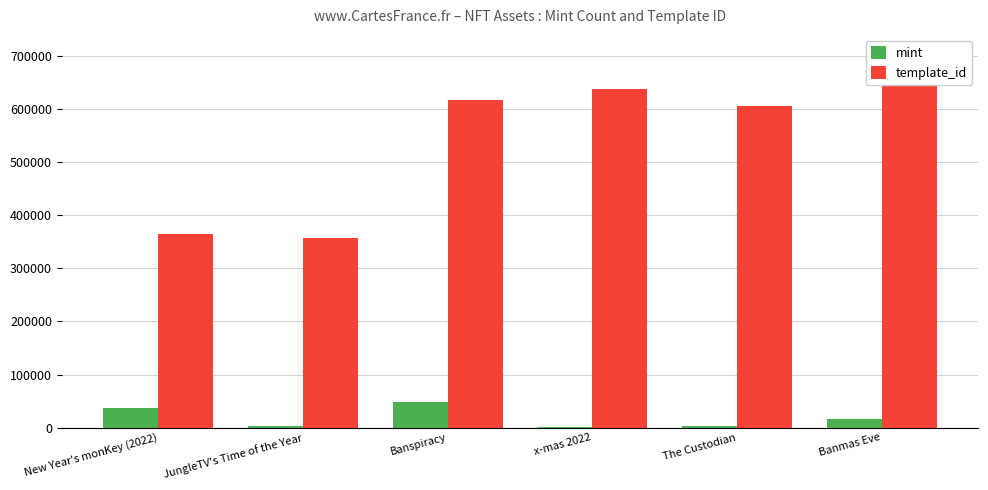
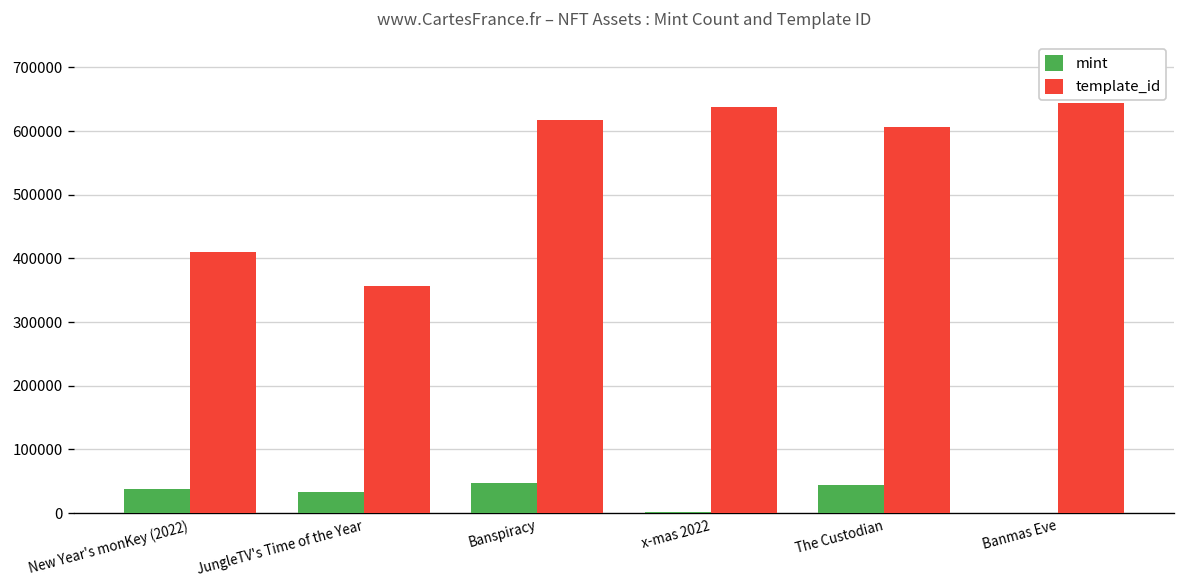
template_id, New Year's monKey (2022): 370000 -> 410000
mint, JungleTV's Time of the Year: 0 -> 30000
mint, The Custodian: 0 -> 40000
mint, Banmas Eve: 20000 -> 0
